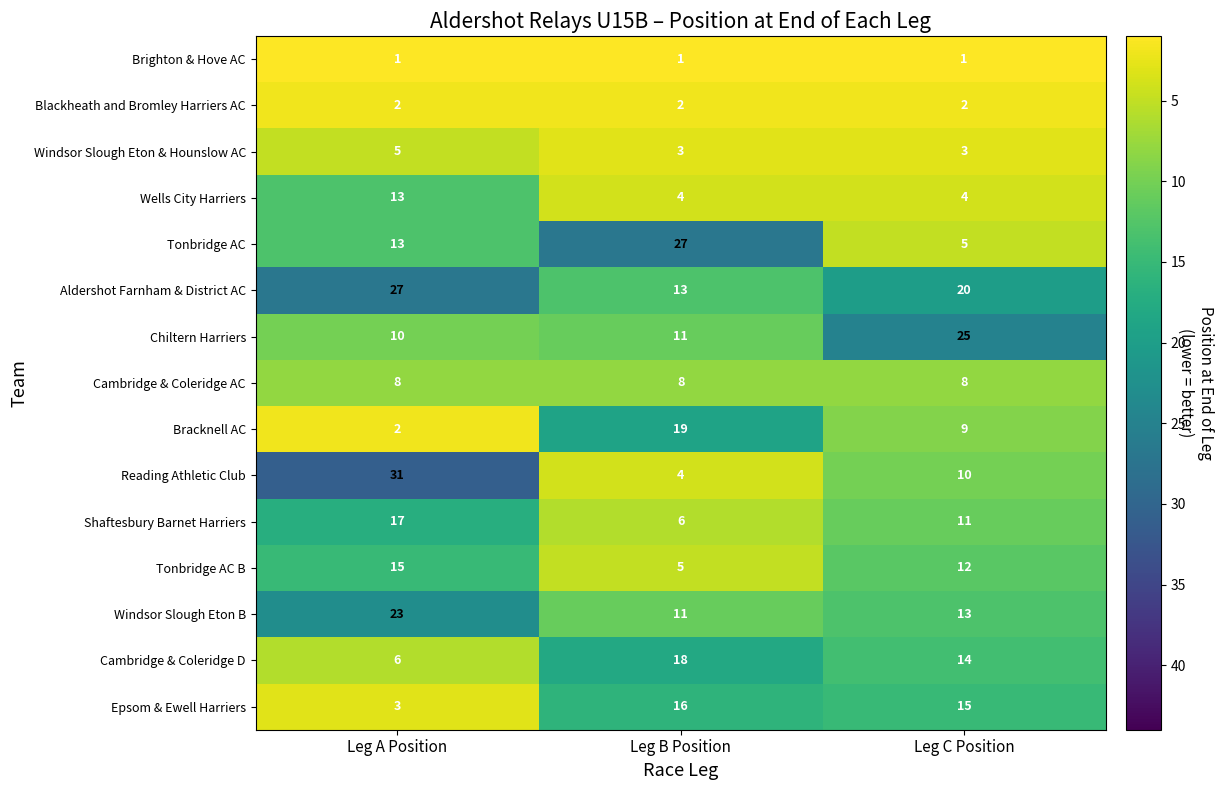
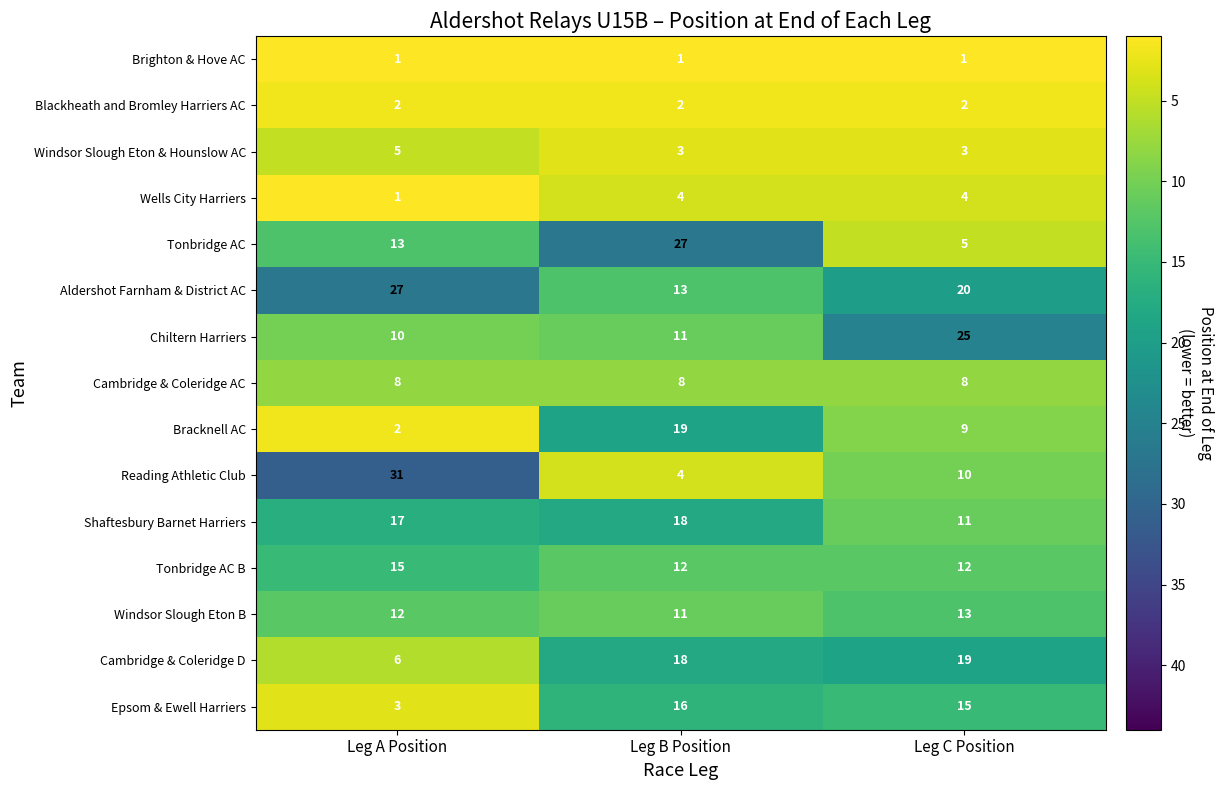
Wells City Harriers, Leg A Position: 13 -> 1
Shaftesbury Barnet Harriers, Leg B Position: 6 -> 18
Tonbridge AC B, Leg B Position: 5 -> 12
Windsor Slough Eton B, Leg A Position: 23 -> 12
Cambridge & Coleridge D, Leg C Position: 14 -> 19
